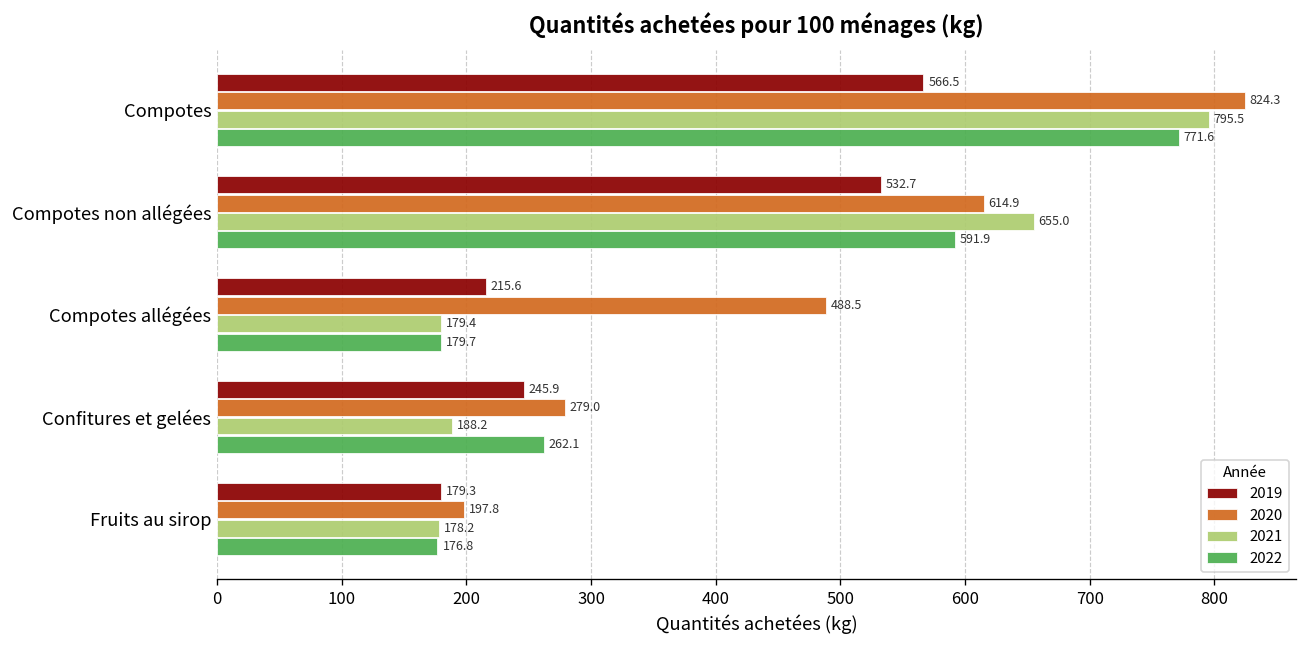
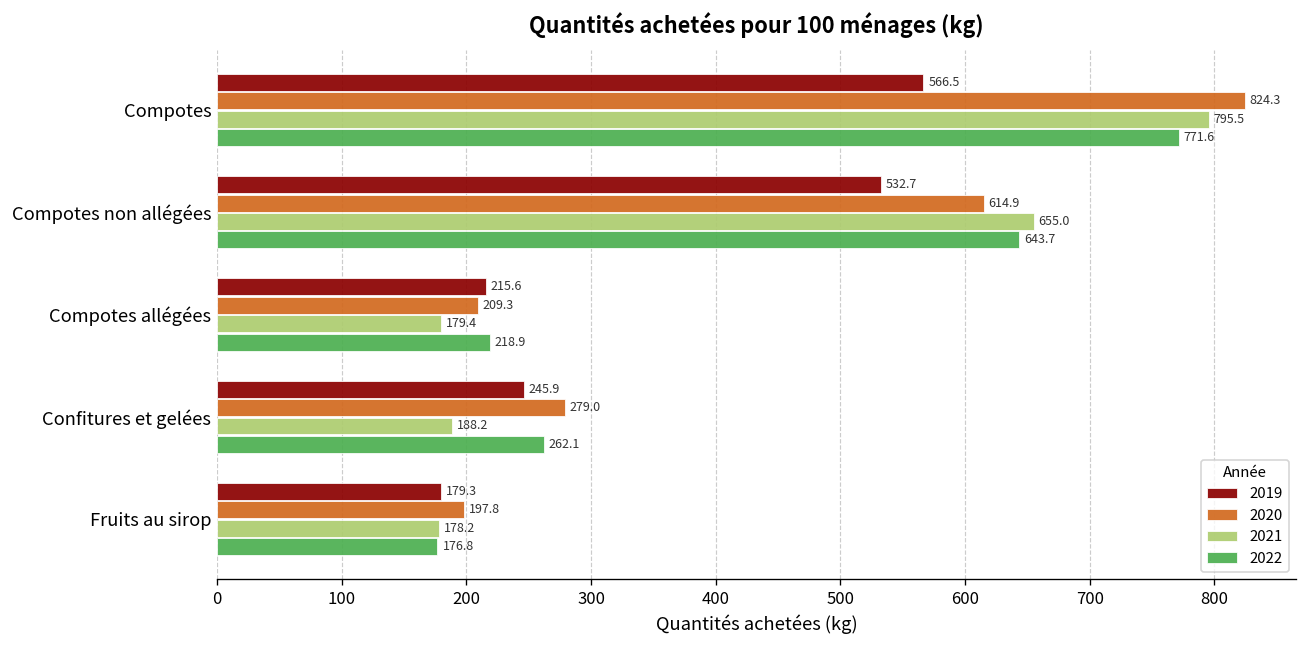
2022, Compotes non allégées: 591.9 -> 643.7
2020, Compotes allégées: 488.5 -> 209.3
2022, Compotes allégées: 179.7 -> 218.9
